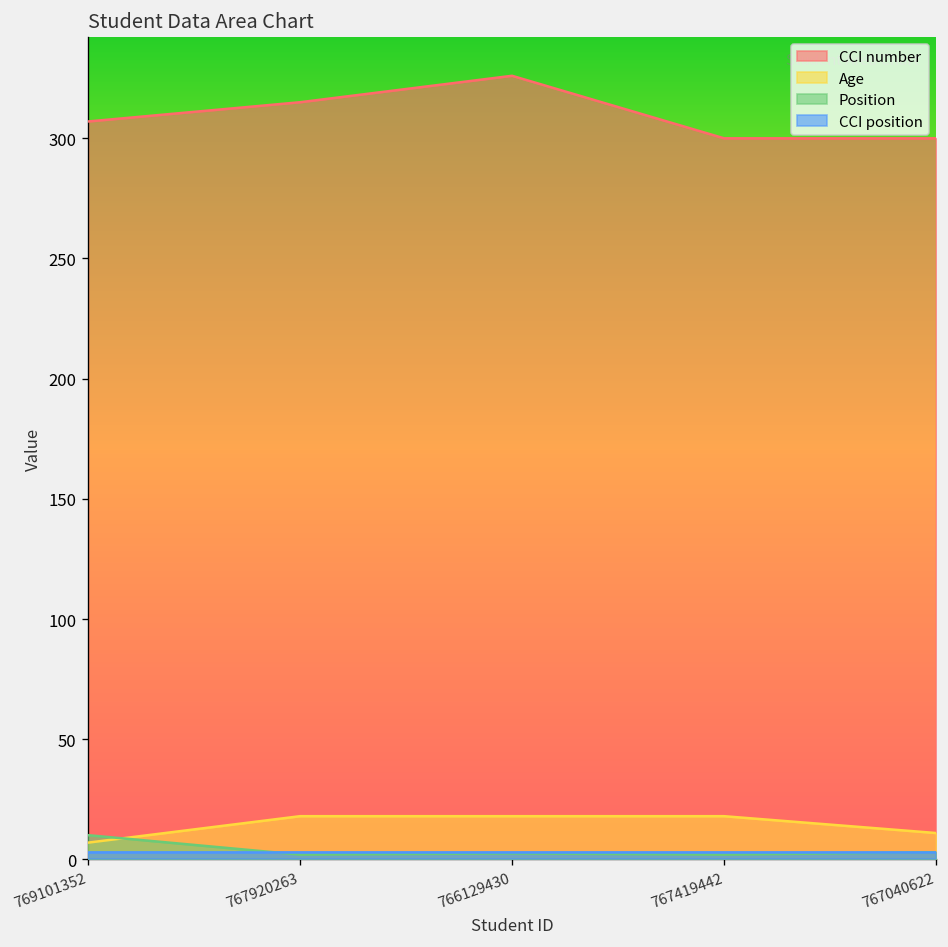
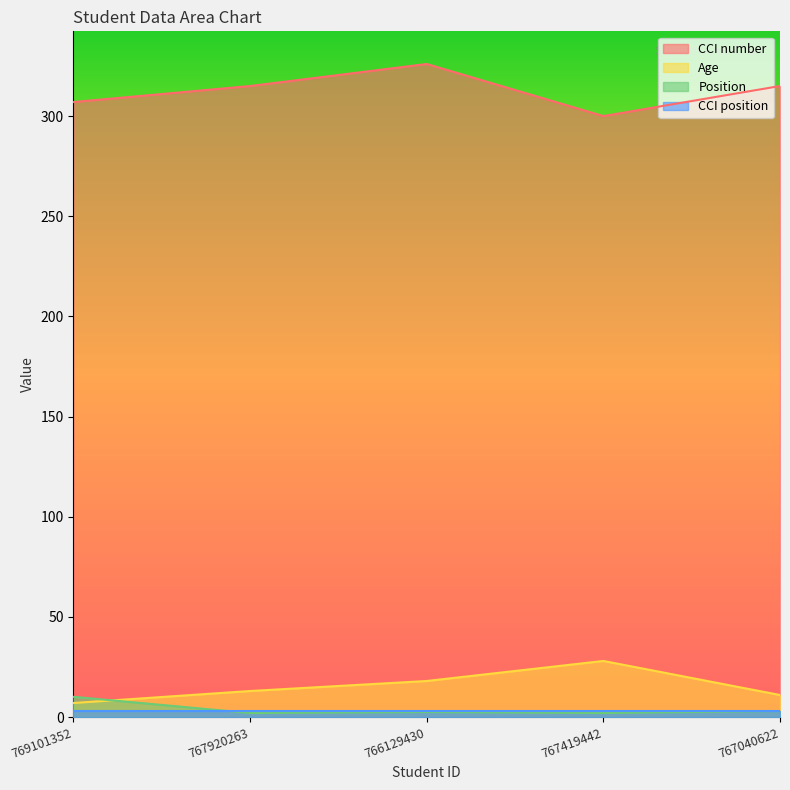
Age, 767920263: 18 -> 13
Age, 767419442: 18 -> 28
CCI number, 767040622: 300 -> 315
